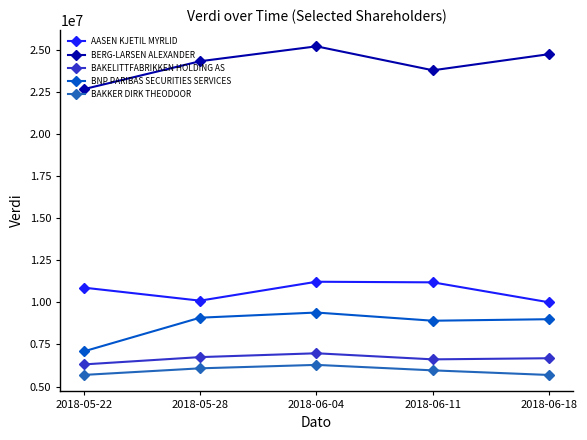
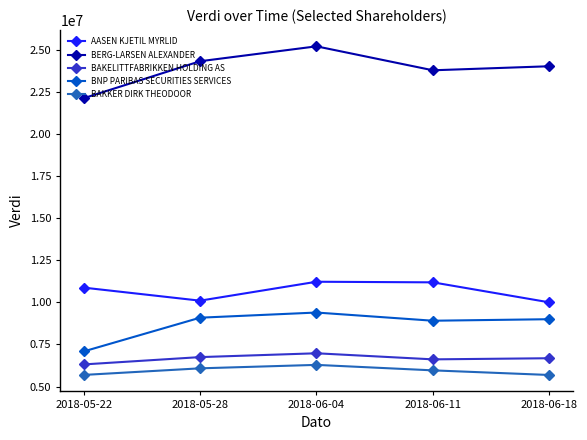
BERG-LARSEN ALEXANDER, 2018-05-22: 22600000 -> 22100000
BERG-LARSEN ALEXANDER, 2018-06-18: 24700000 -> 24000000
